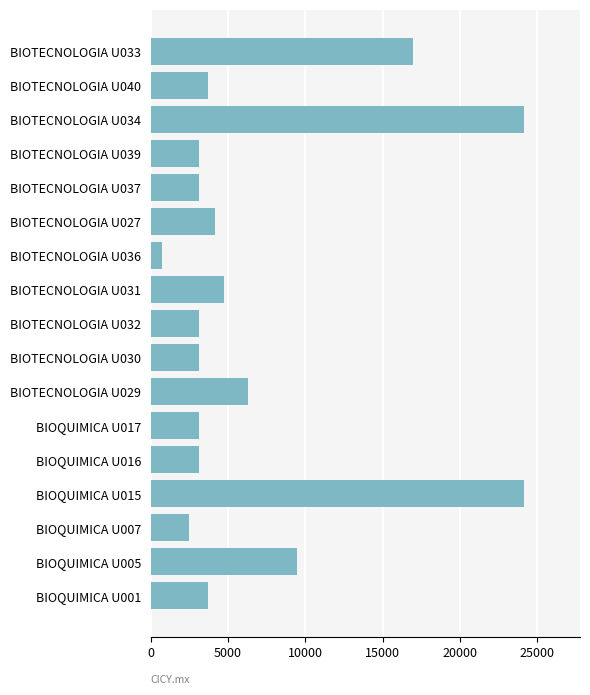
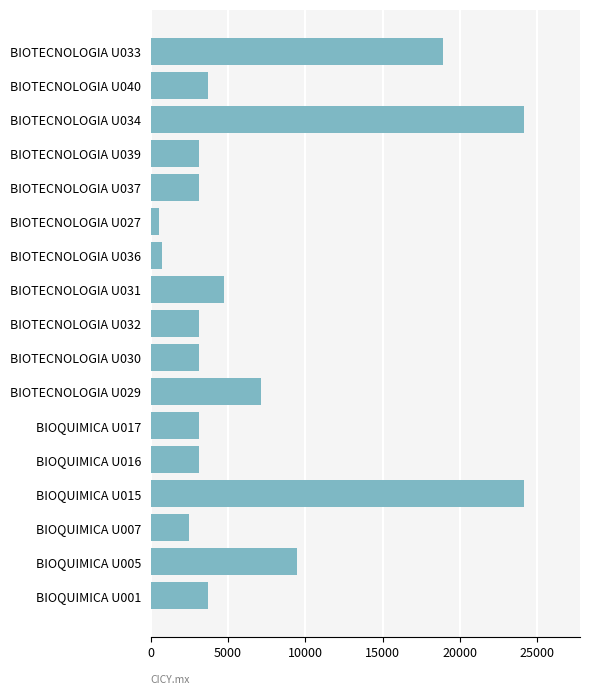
BIOTECNOLOGIA U033: 17000 -> 18900
BIOTECNOLOGIA U027: 4100 -> 500
BIOTECNOLOGIA U029: 6300 -> 7100
